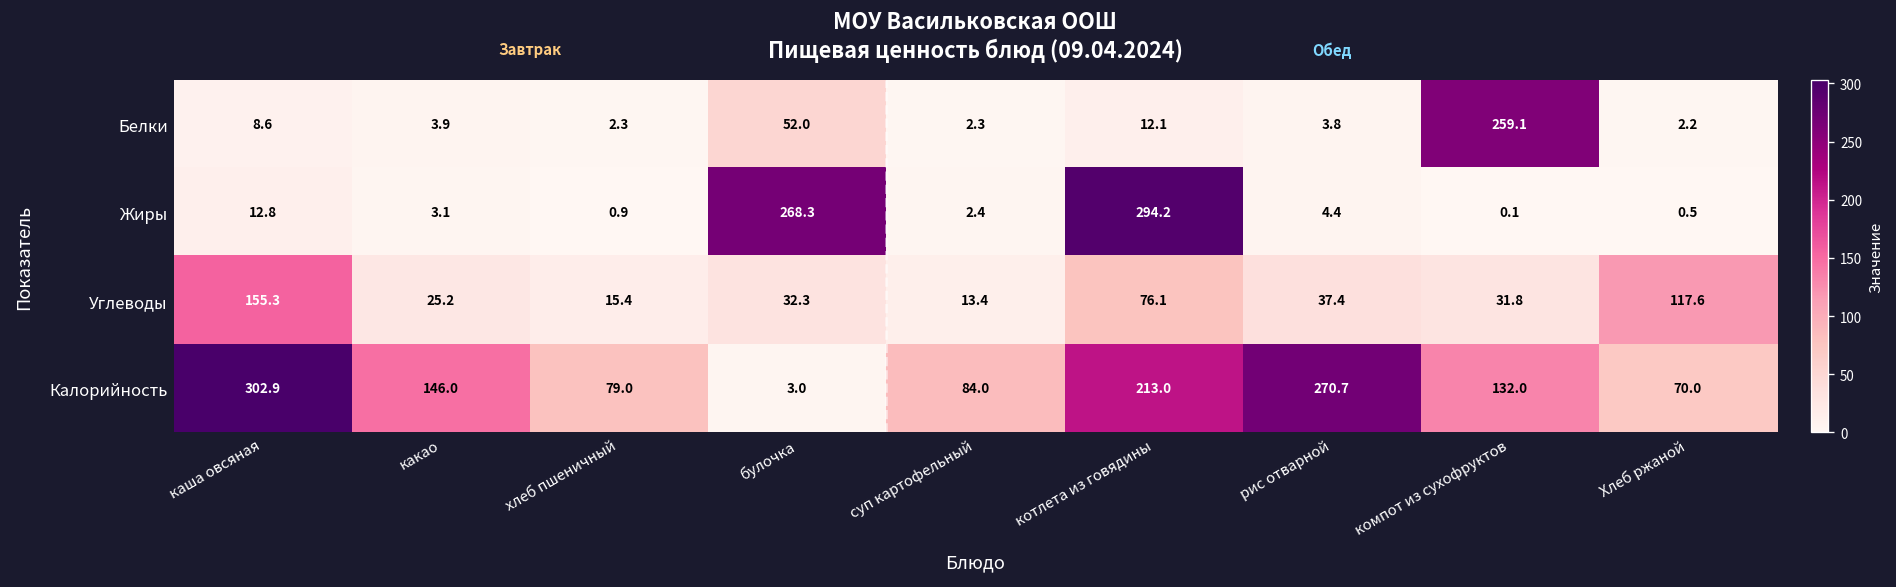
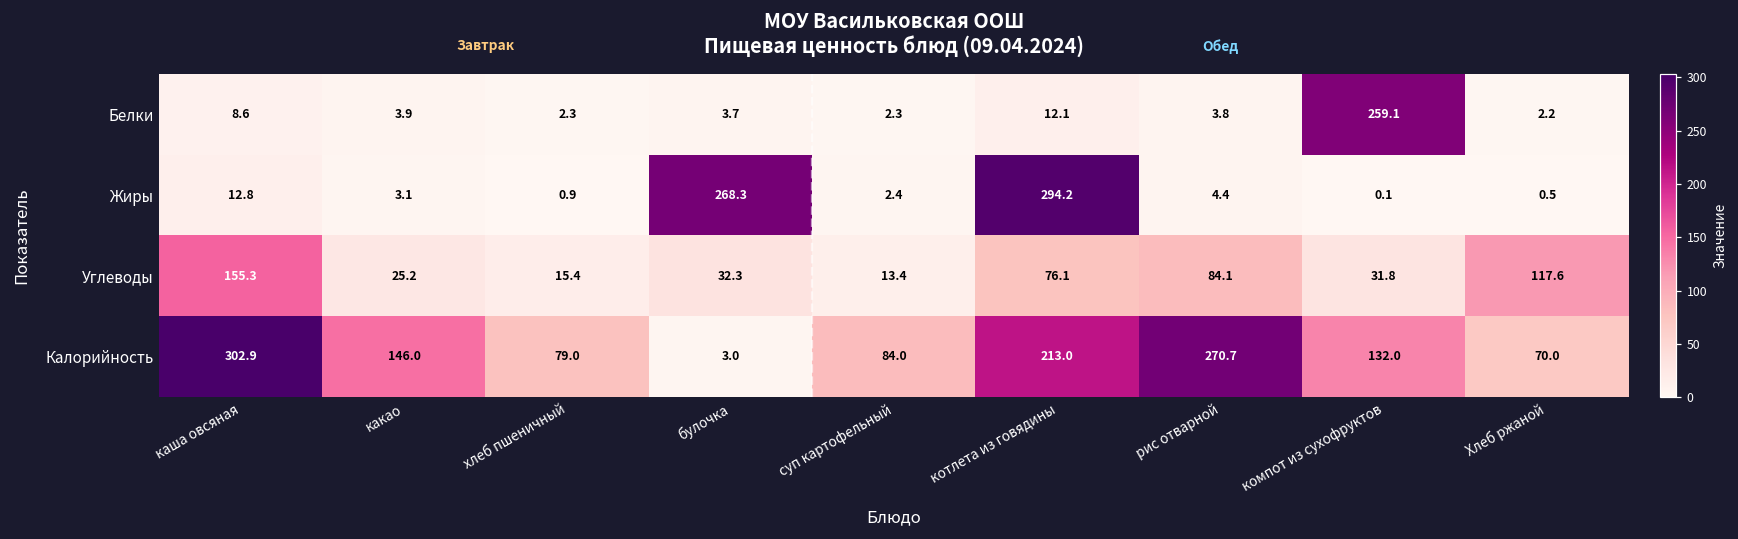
Белки, булочка: 52.0 -> 3.7
Углеводы, рис отварной: 37.4 -> 84.1
